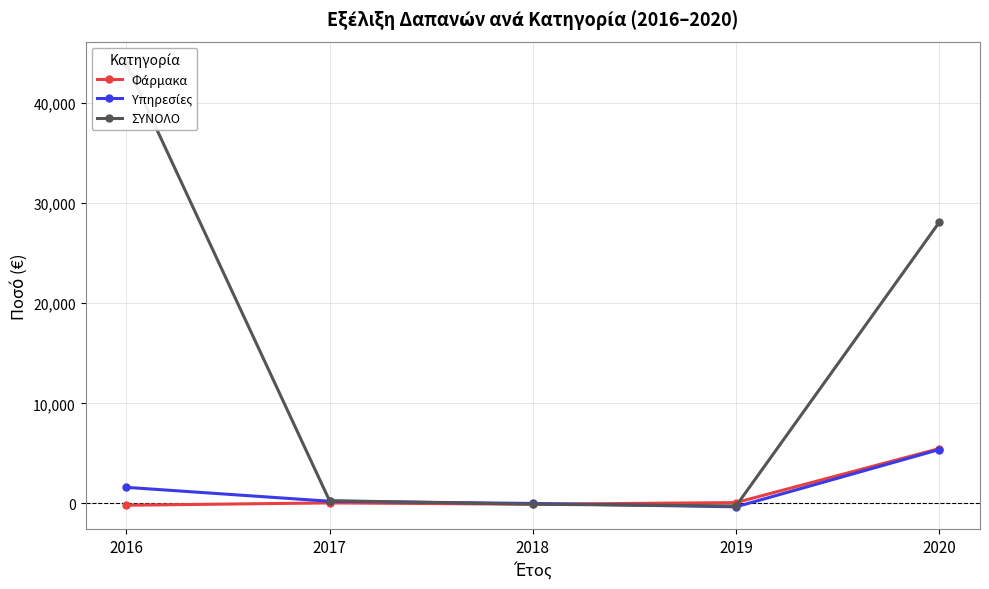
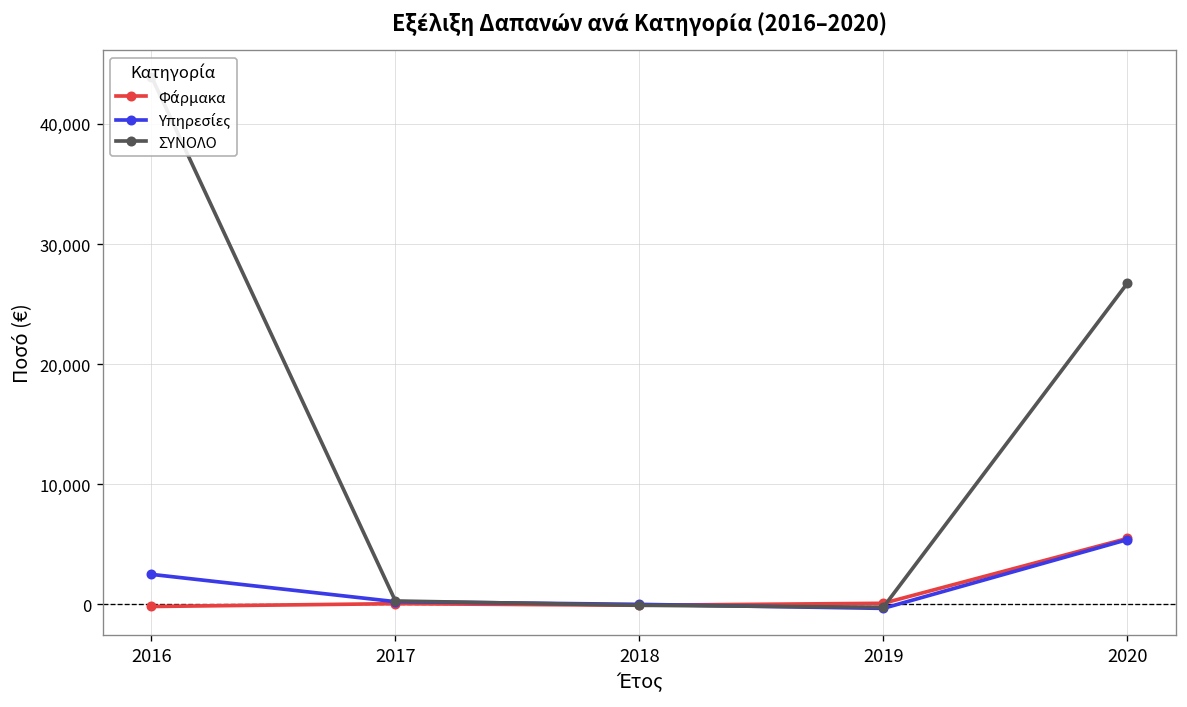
Υπηρεσίες, 2016: 1,600 -> 2,500
ΣΥΝΟΛΟ, 2020: 28,100 -> 26,700
